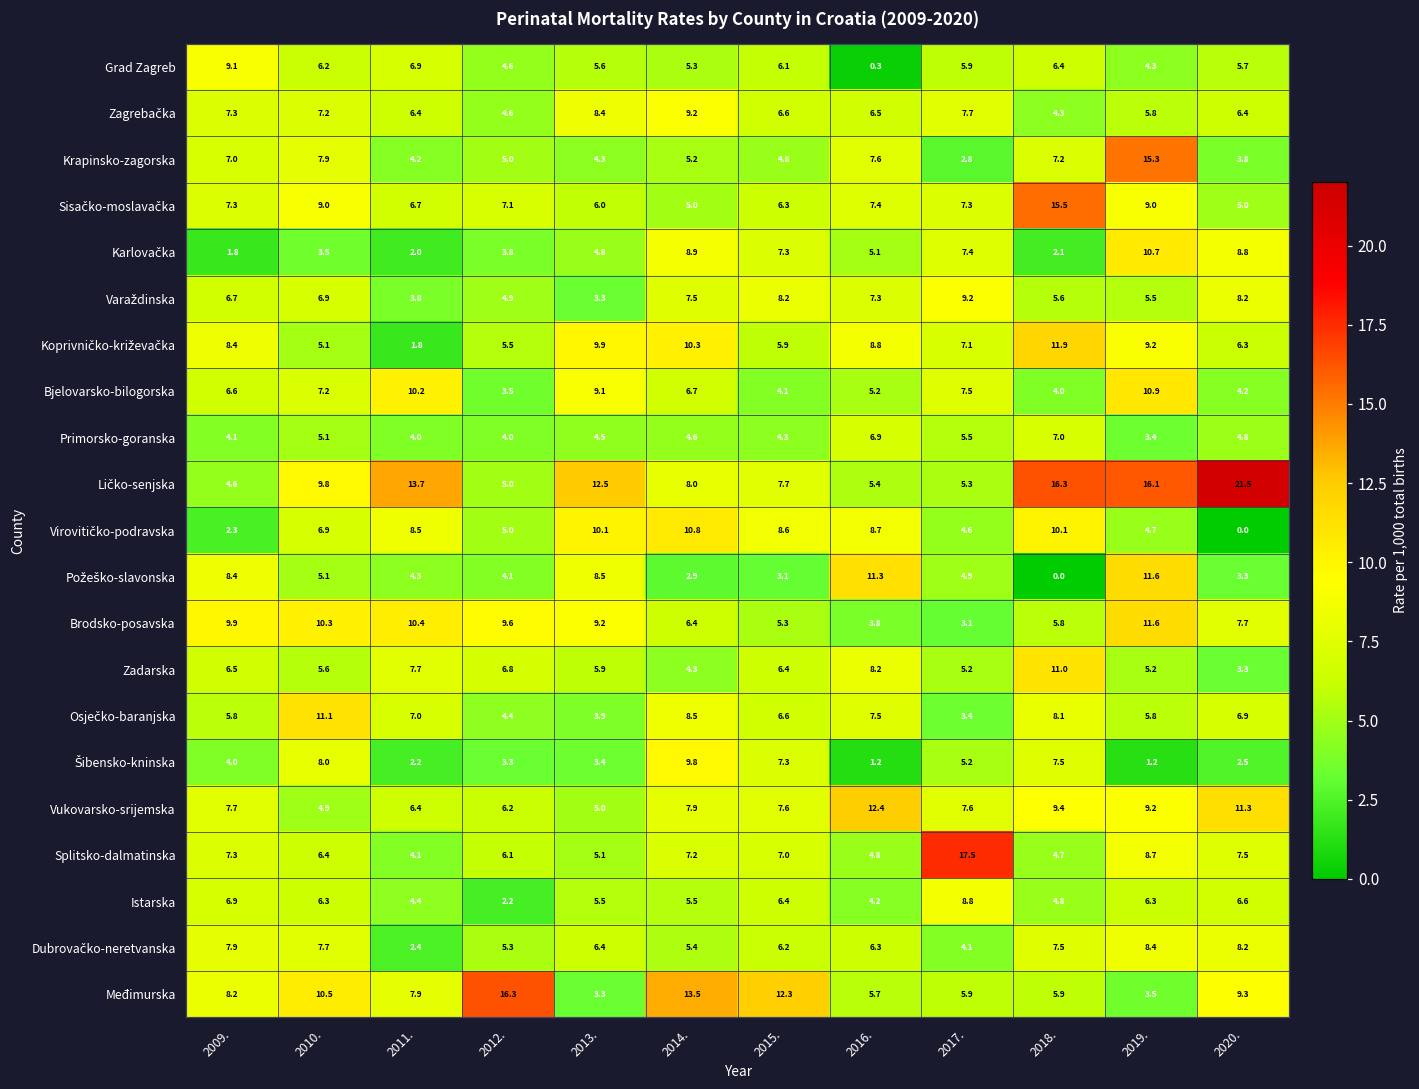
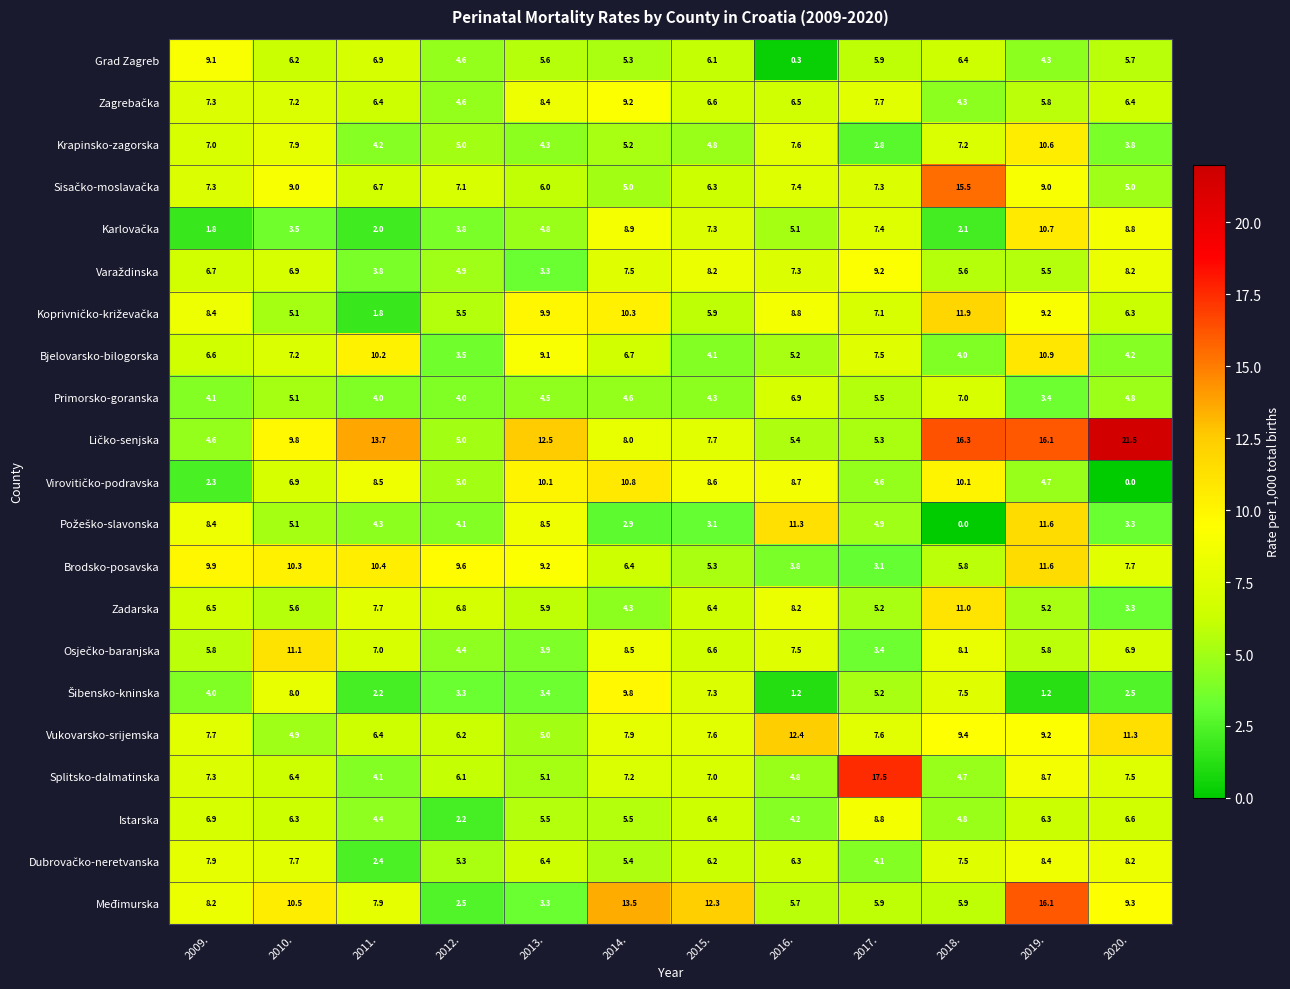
Krapinsko-zagorska, 2019.: 15.3 -> 10.6
Međimurska, 2012.: 16.3 -> 2.5
Međimurska, 2019.: 3.5 -> 16.1
